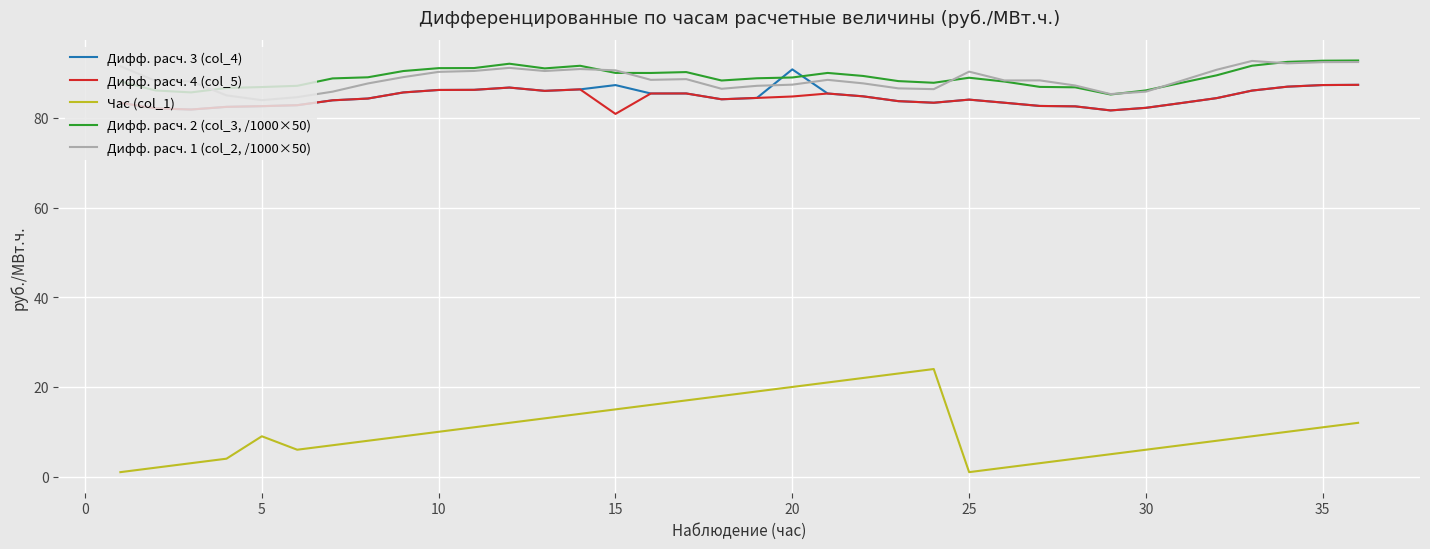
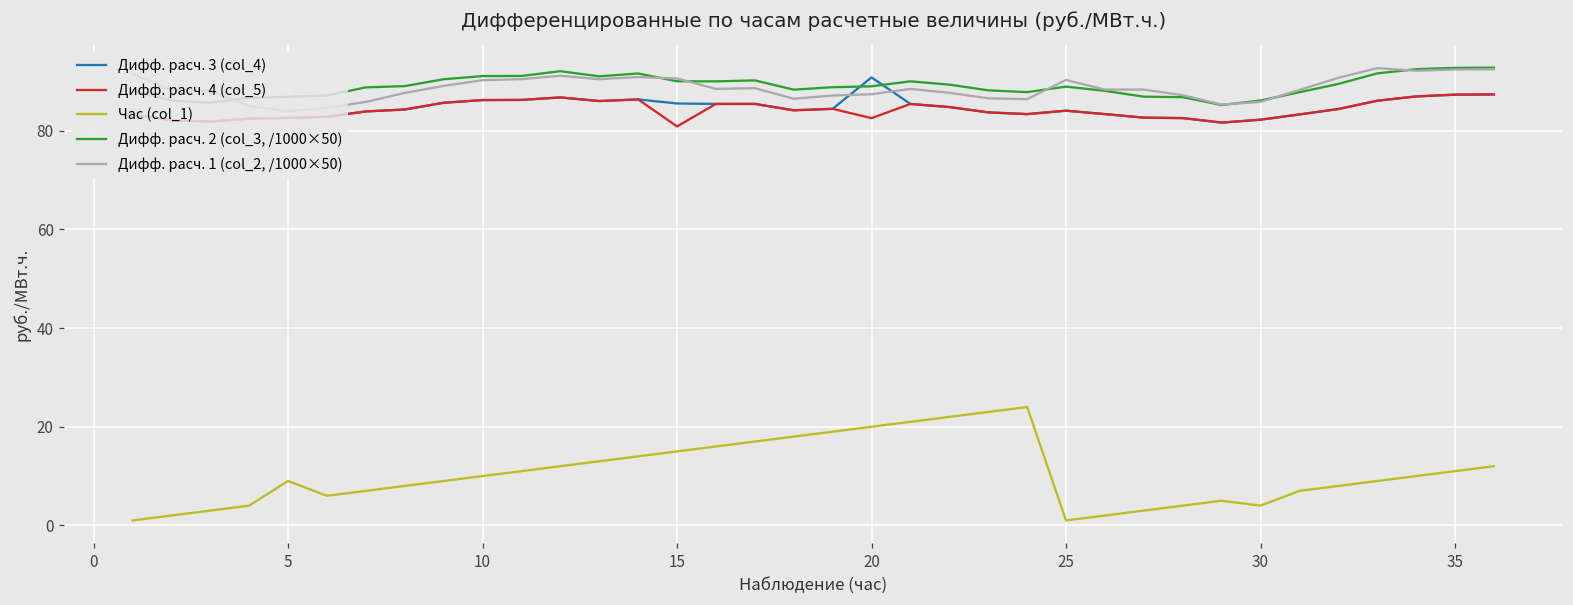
Дифф. расч. 3 (col_4), 15: 87 -> 86
Дифф. расч. 4 (col_5), 20: 85 -> 83
Час (col_1), 30: 6 -> 4
